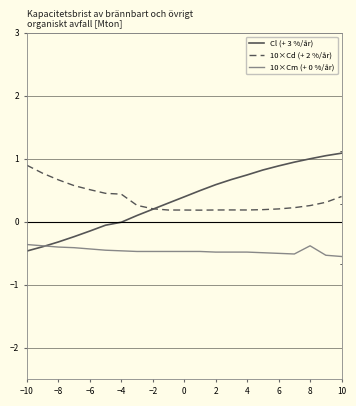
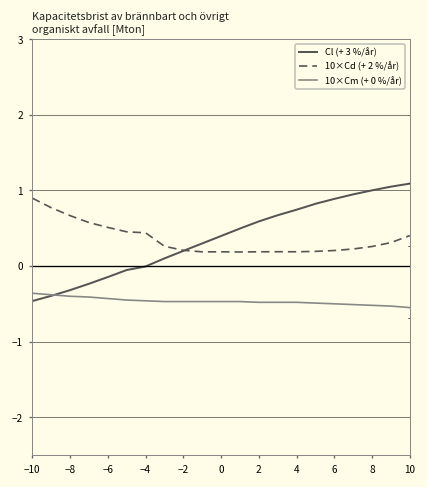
10×Cm (+ 0 %/år), 8: -0.4 -> -0.5
